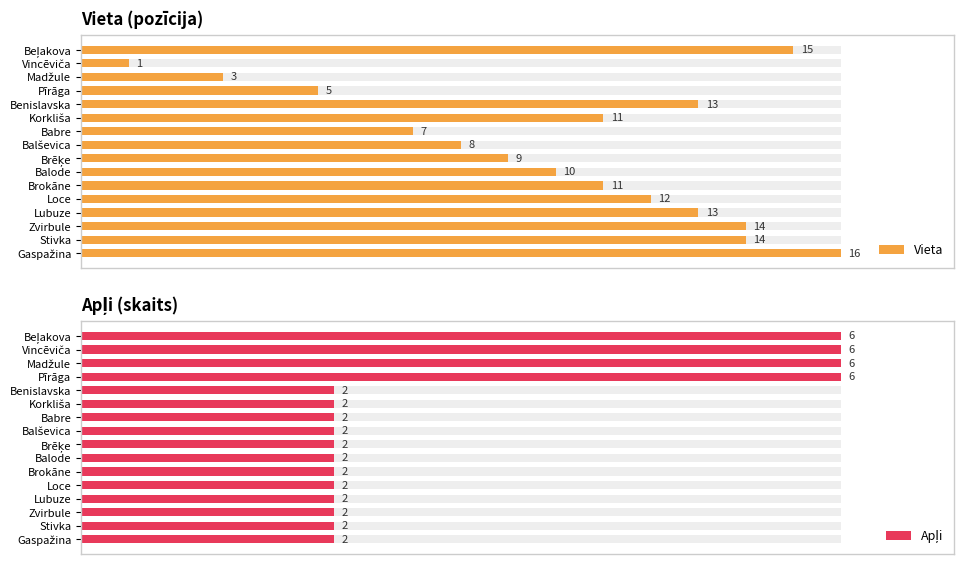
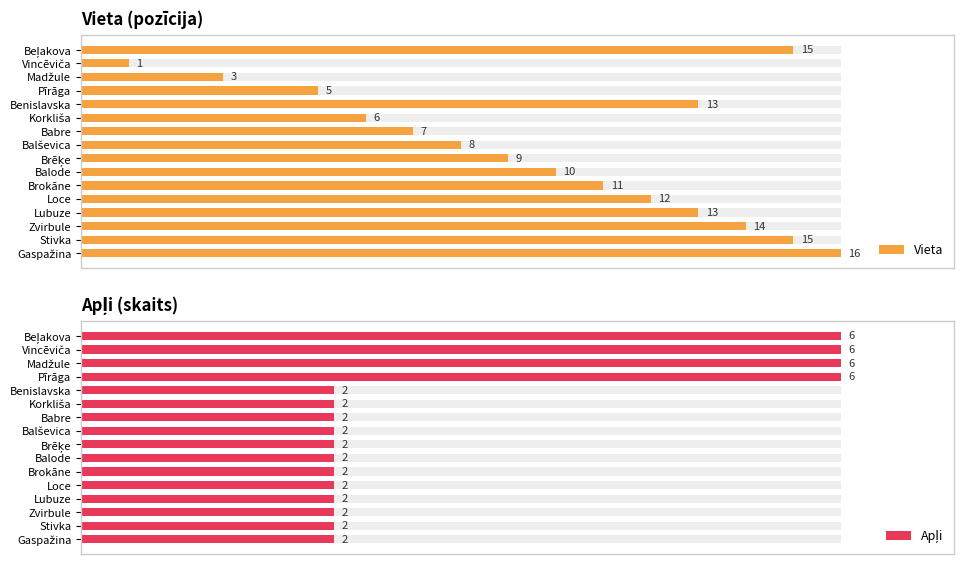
Vieta (pozīcija), Vieta, Korkliša: 11 -> 6
Vieta (pozīcija), Vieta, Stivka: 14 -> 15
